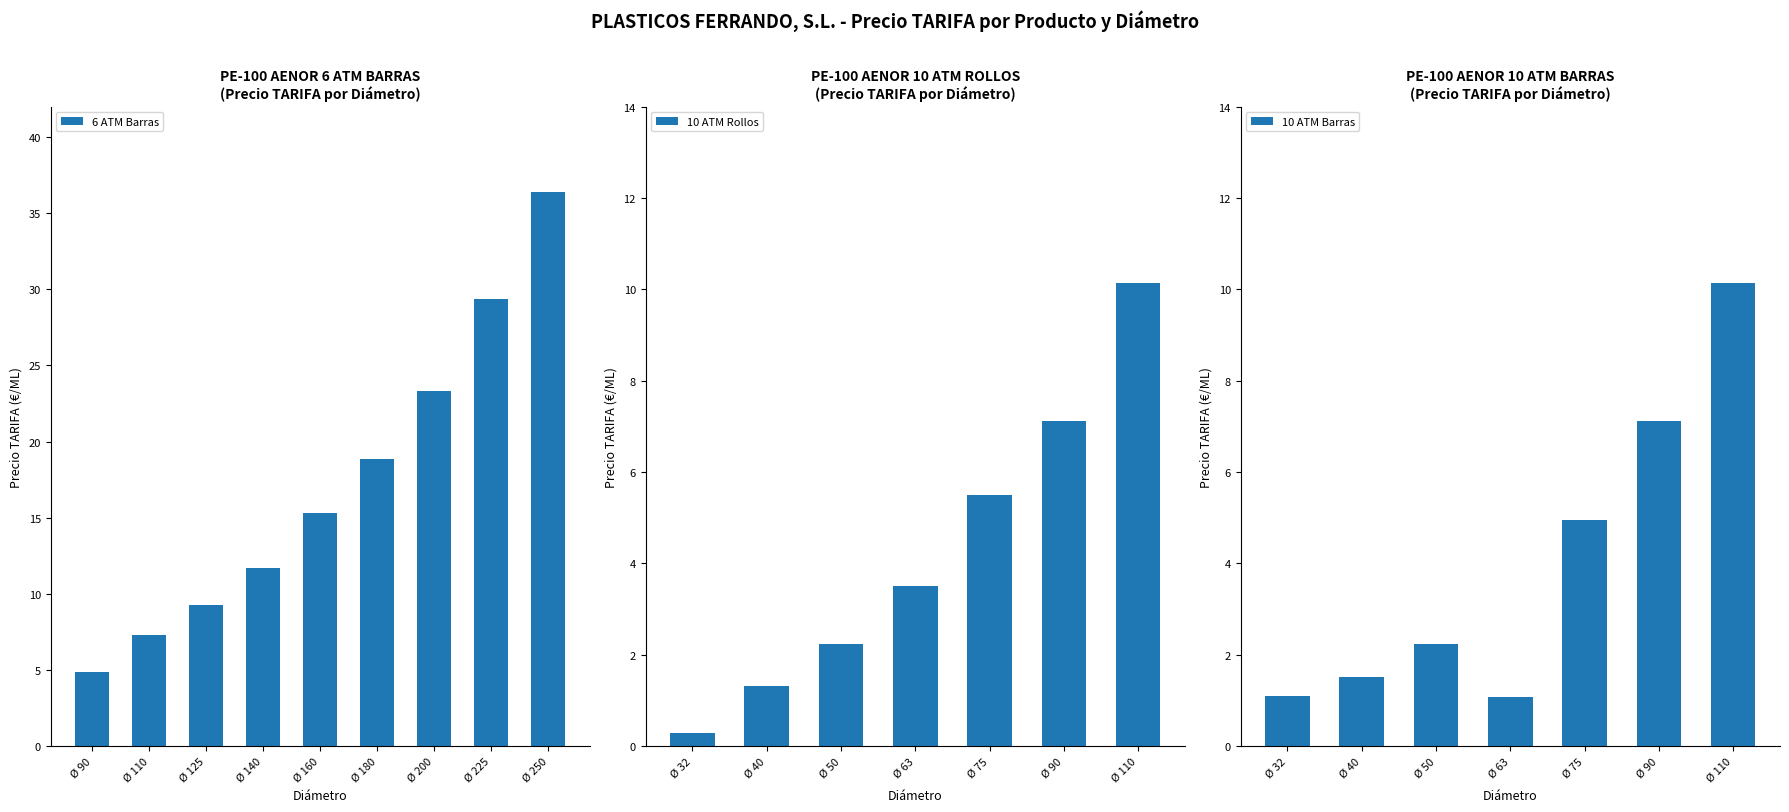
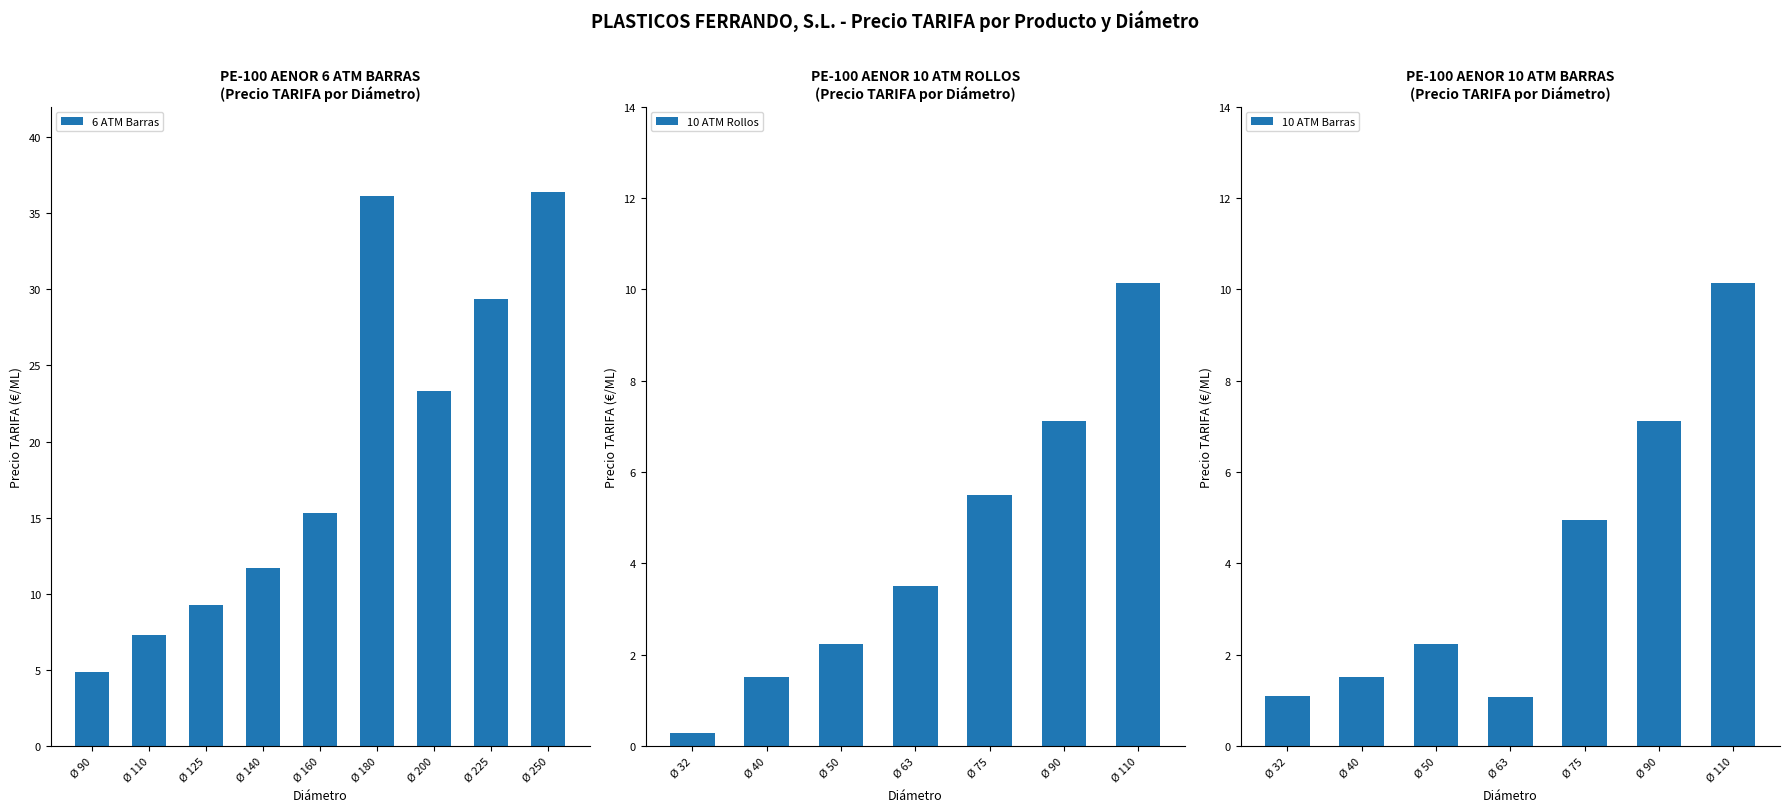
PE-100 AENOR 6 ATM BARRAS (Precio TARIFA por Diámetro), Ø 180: 18.8 -> 36.1
PE-100 AENOR 10 ATM ROLLOS (Precio TARIFA por Diámetro), Ø 40: 1.3 -> 1.5
